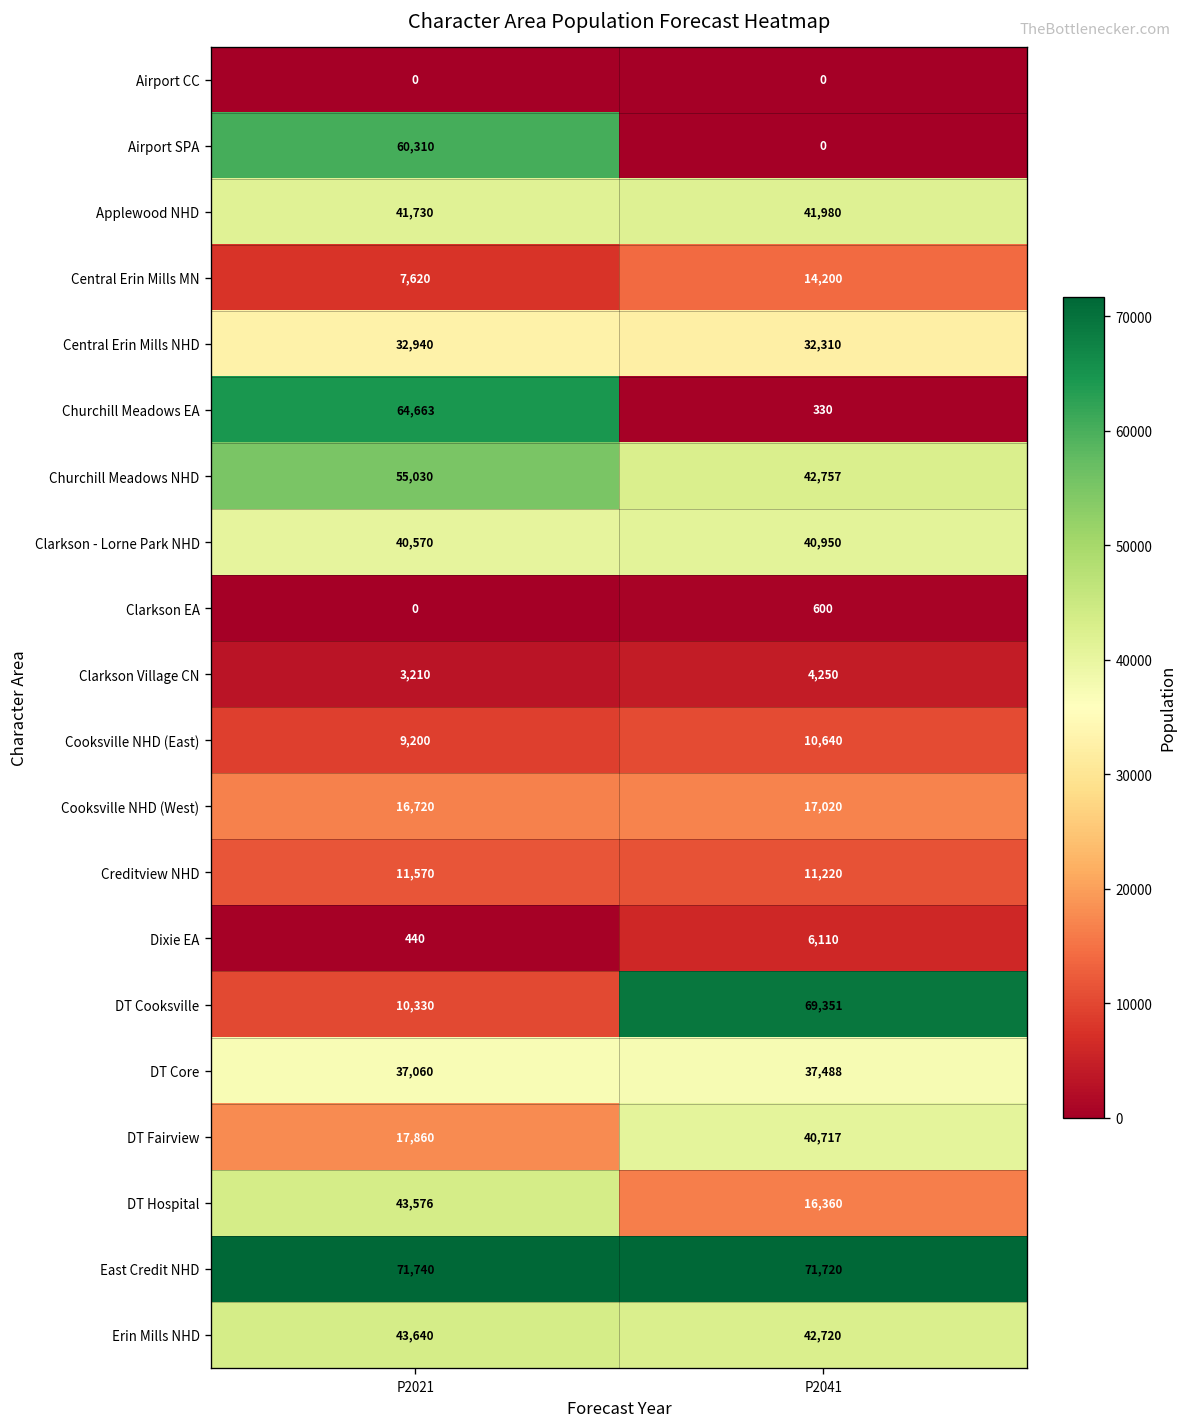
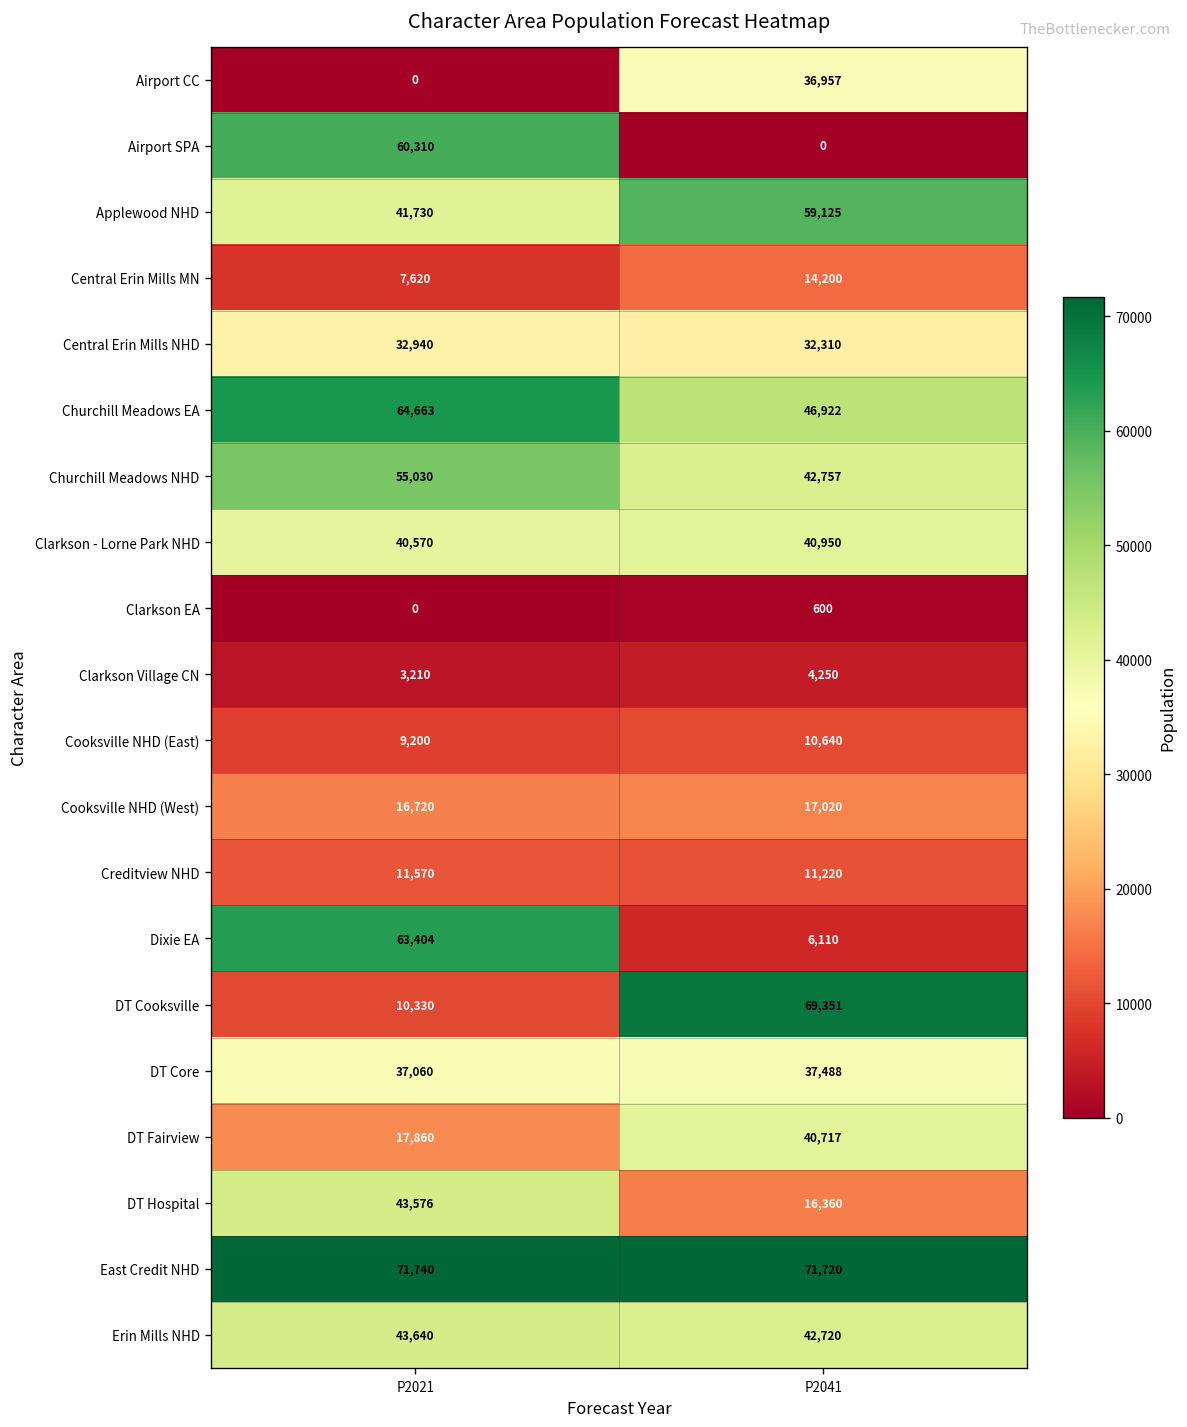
Airport CC, P2041: 0 -> 36,957
Applewood NHD, P2041: 41,980 -> 59,125
Churchill Meadows EA, P2041: 330 -> 46,922
Dixie EA, P2021: 440 -> 63,404
